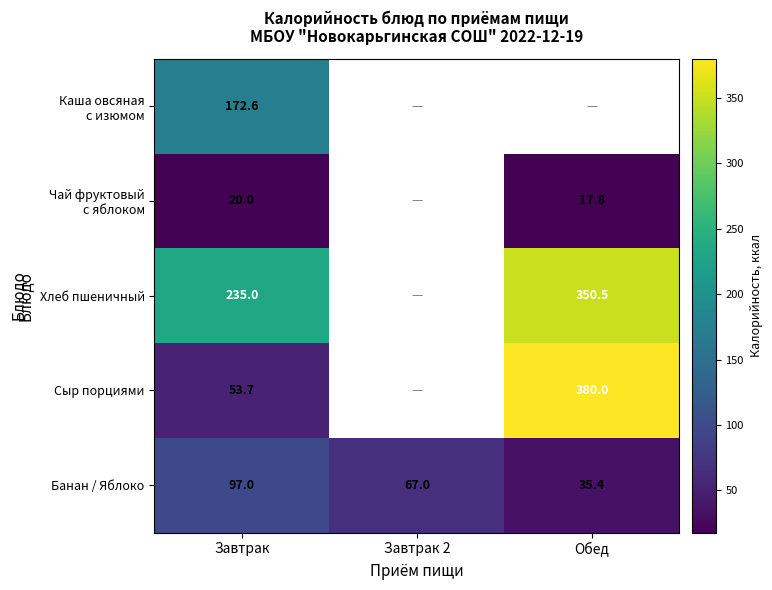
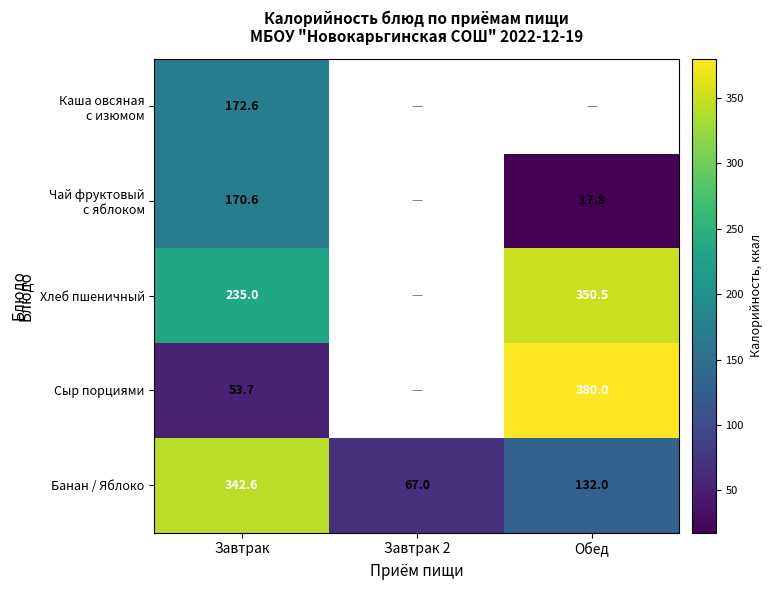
Чай фруктовый с яблоком, Завтрак: 20.0 -> 170.6
Банан / Яблоко, Завтрак: 97.0 -> 342.6
Банан / Яблоко, Обед: 35.4 -> 132.0
